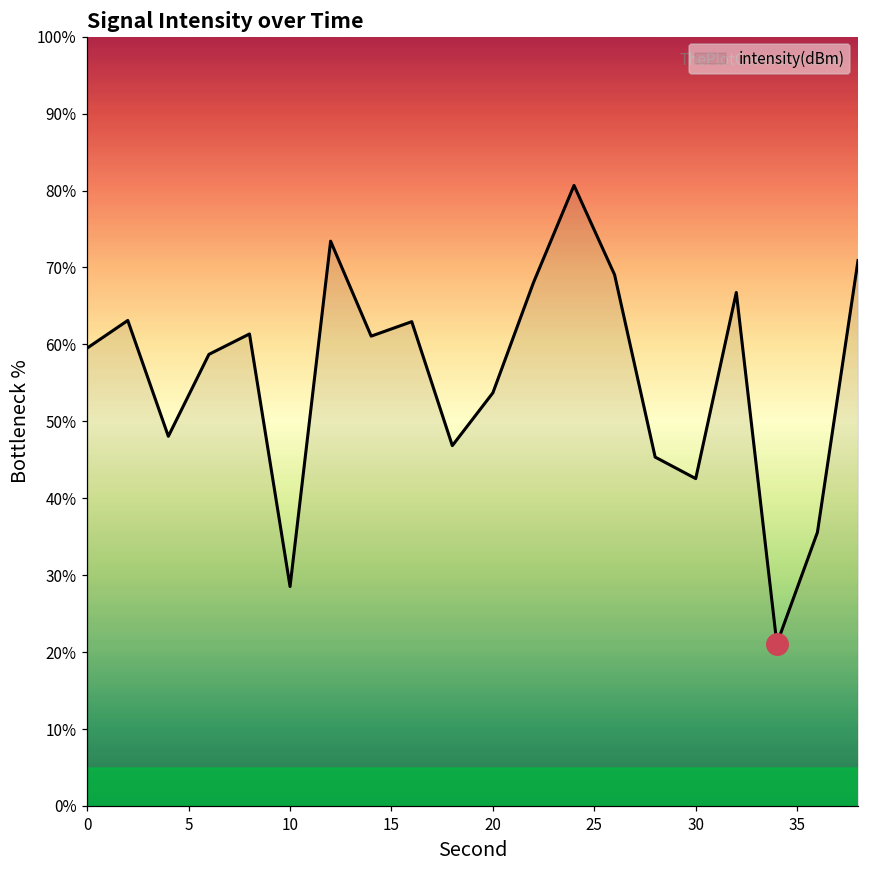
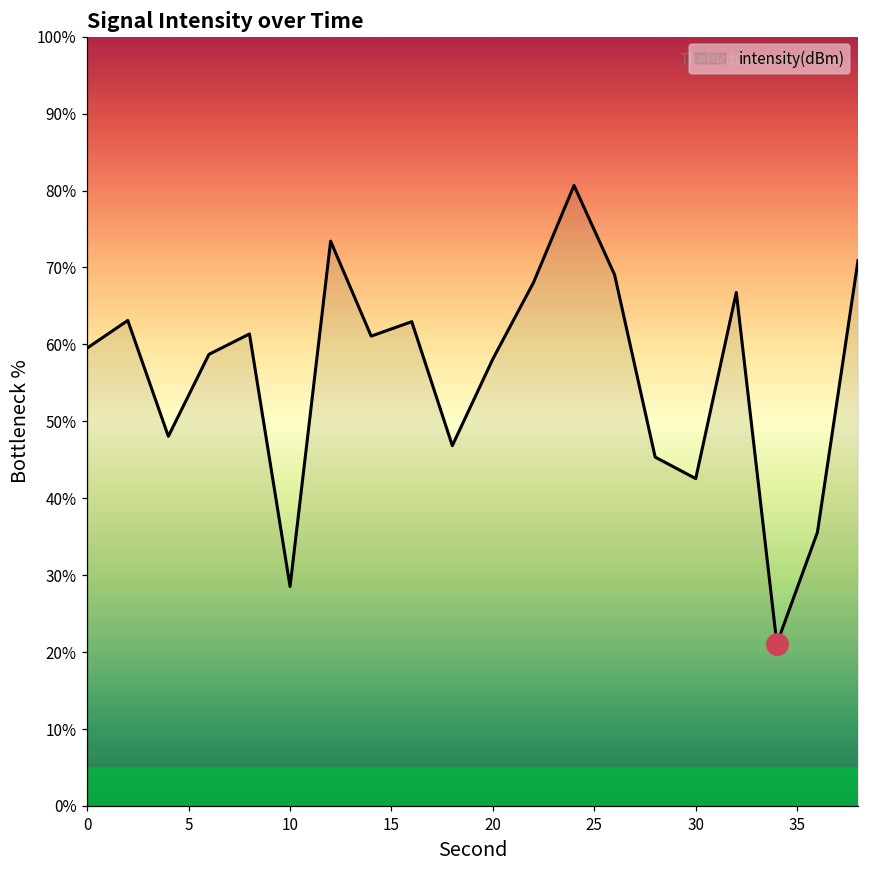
intensity(dBm), 20: 54% -> 58%
